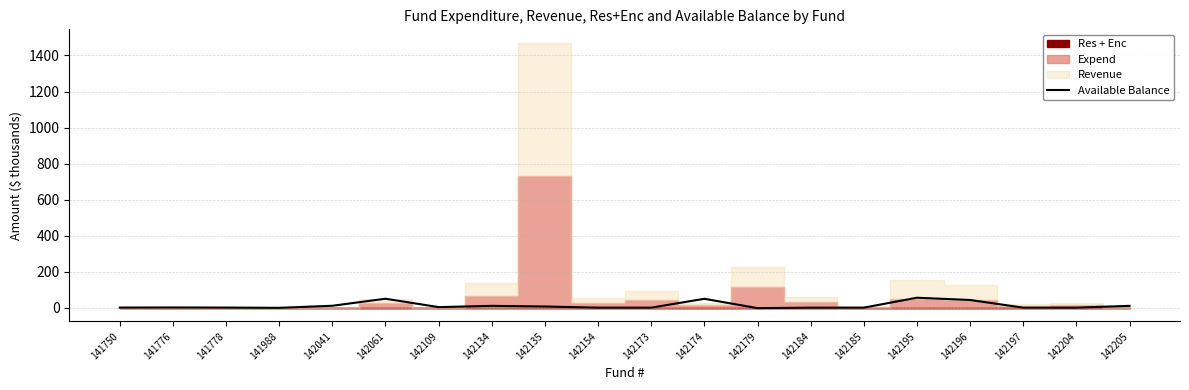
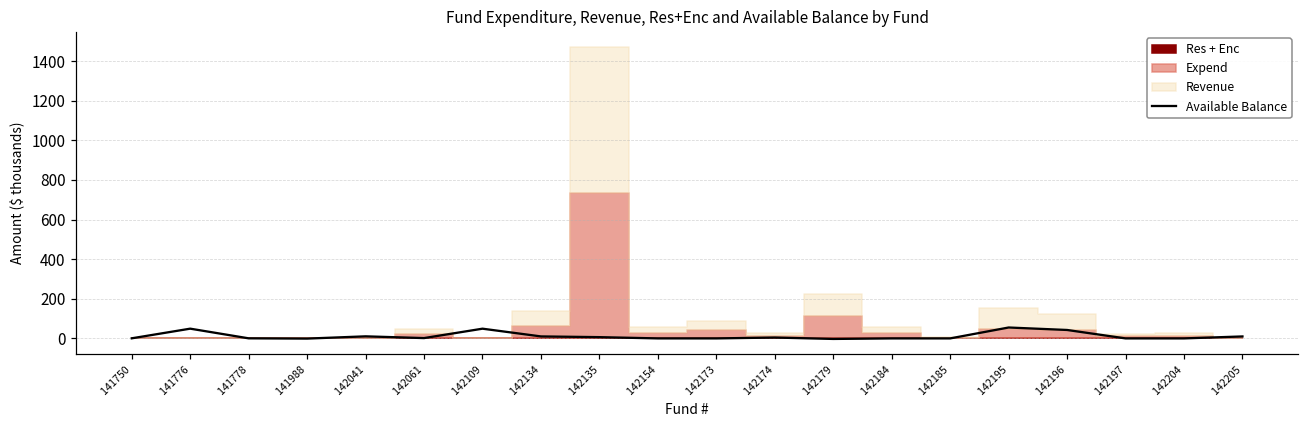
Available Balance, 141776: 0 -> 50
Available Balance, 142061: 50 -> 0
Available Balance, 142109: 0 -> 50
Available Balance, 142174: 50 -> 0
